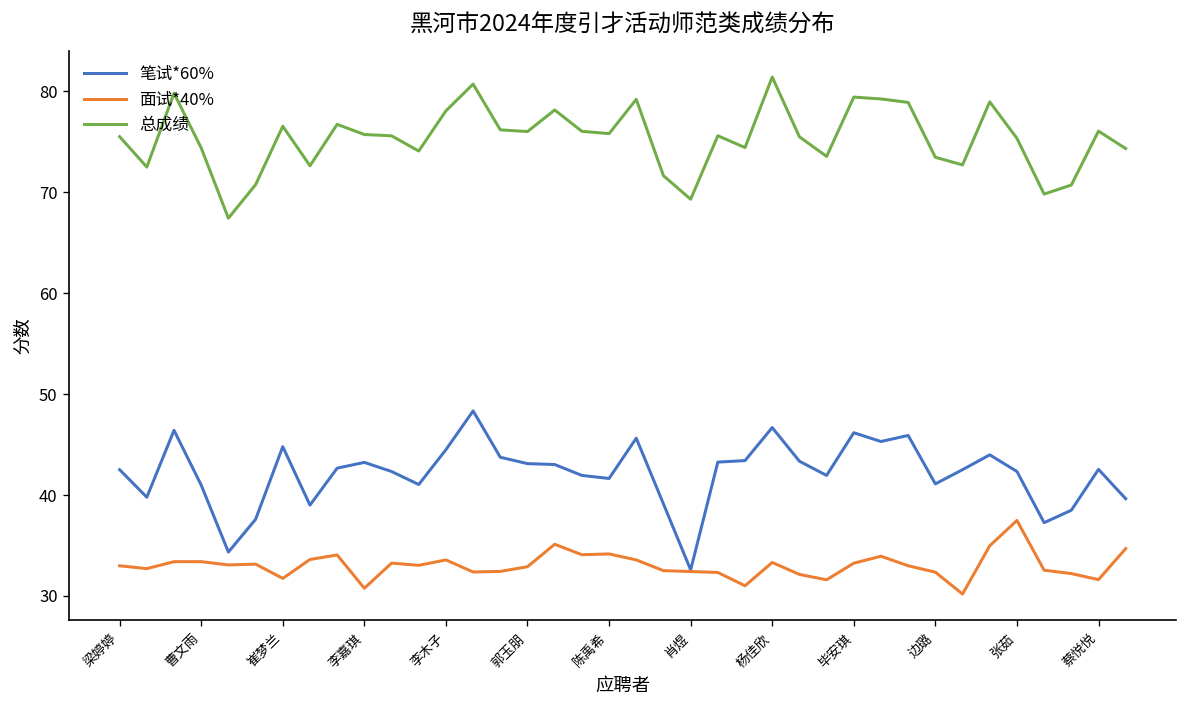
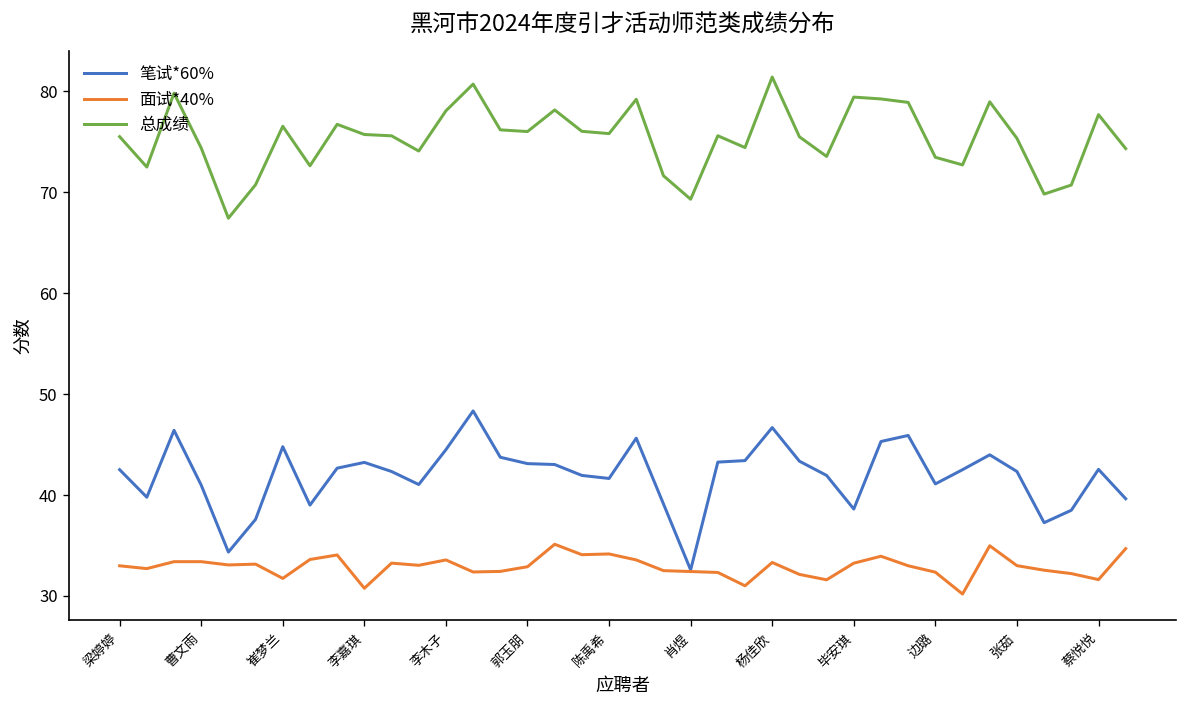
笔试*60%, 毕安琪: 46 -> 39
面试*40%, 张茹: 37 -> 33
总成绩, 蔡悦悦: 76 -> 78
